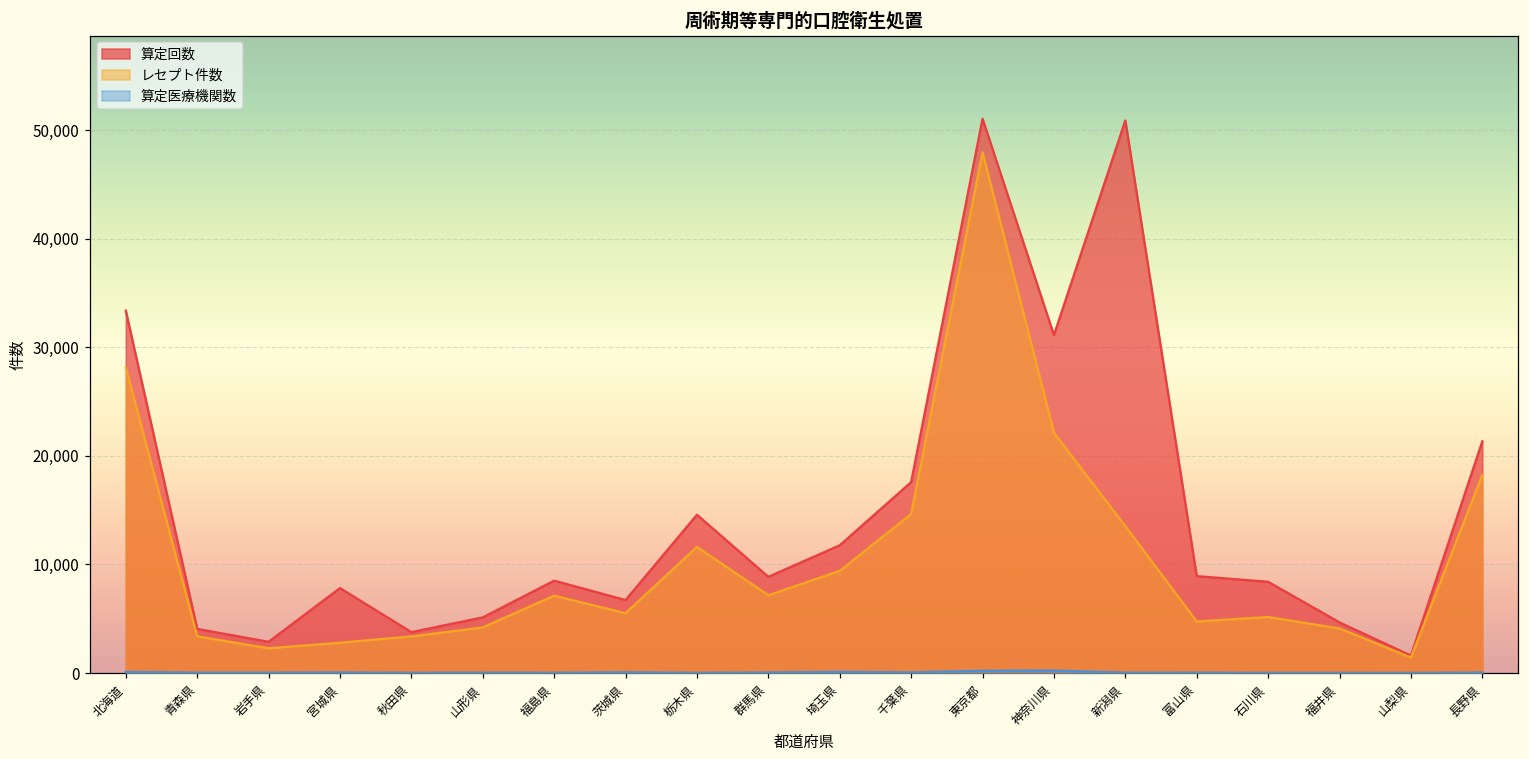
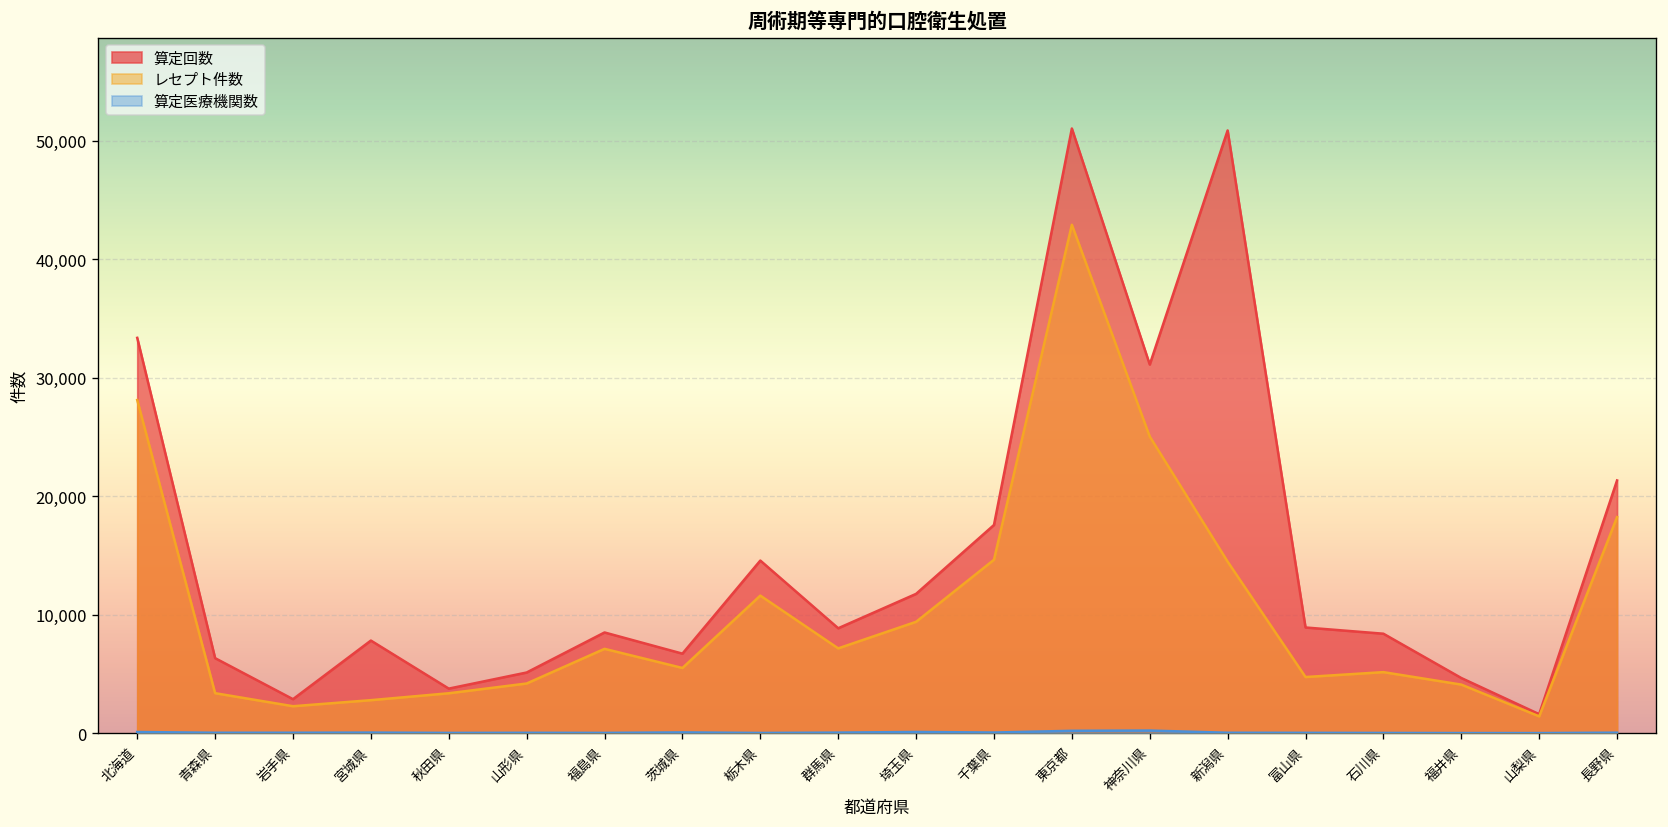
算定回数, 青森県: 4,000 -> 6,000
レセプト件数, 東京都: 48,000 -> 43,000
レセプト件数, 神奈川県: 22,000 -> 25,000
レセプト件数, 新潟県: 13,500 -> 14,500
